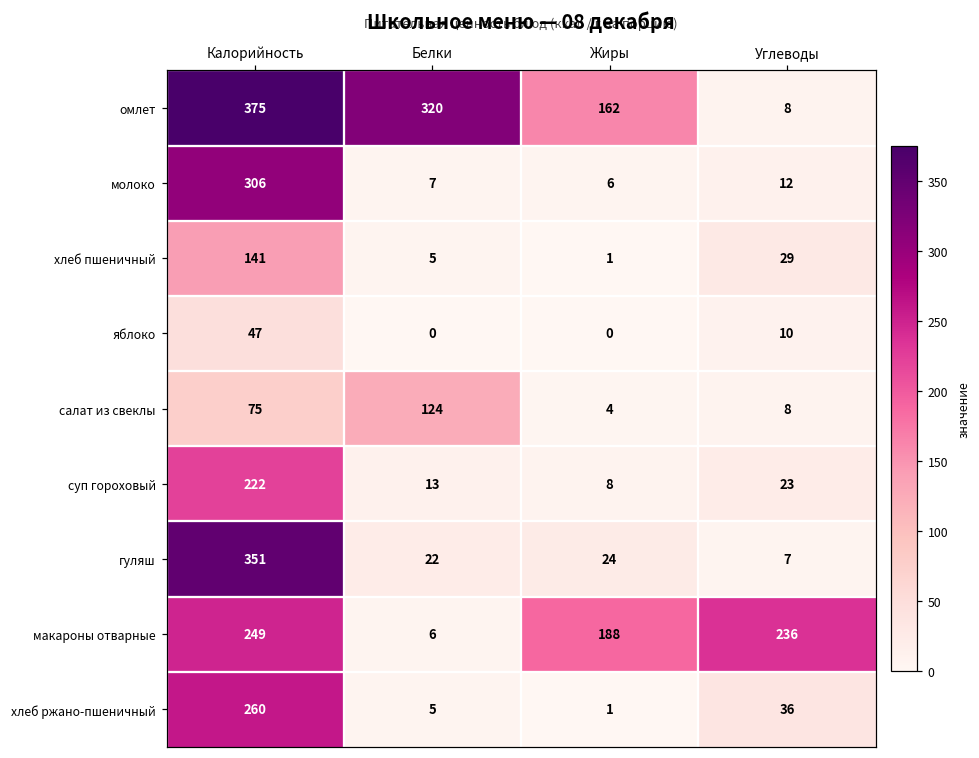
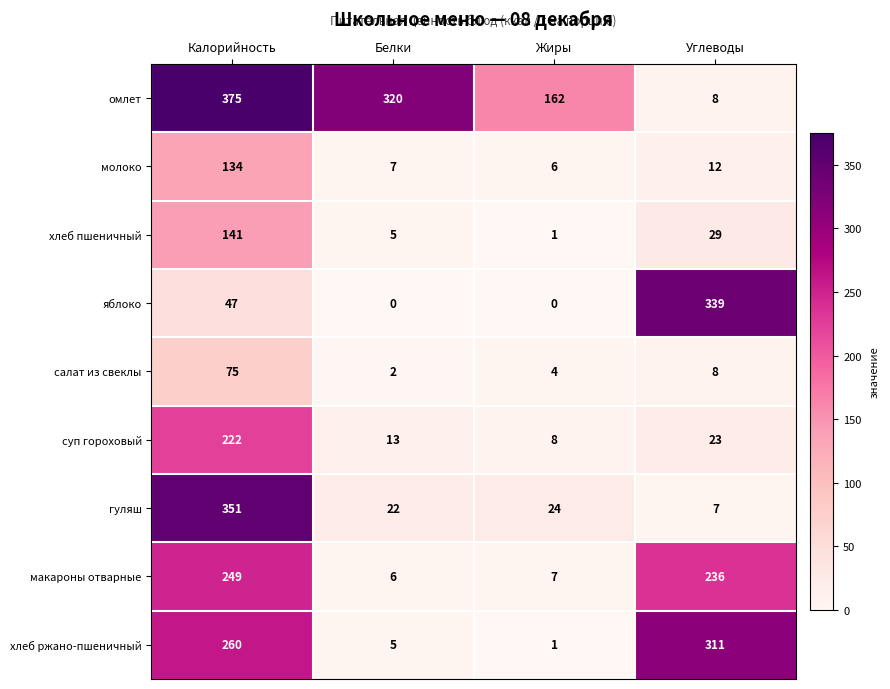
молоко, Калорийность: 306 -> 134
яблоко, Углеводы: 10 -> 339
салат из свеклы, Белки: 124 -> 2
макароны отварные, Жиры: 188 -> 7
хлеб ржано-пшеничный, Углеводы: 36 -> 311
